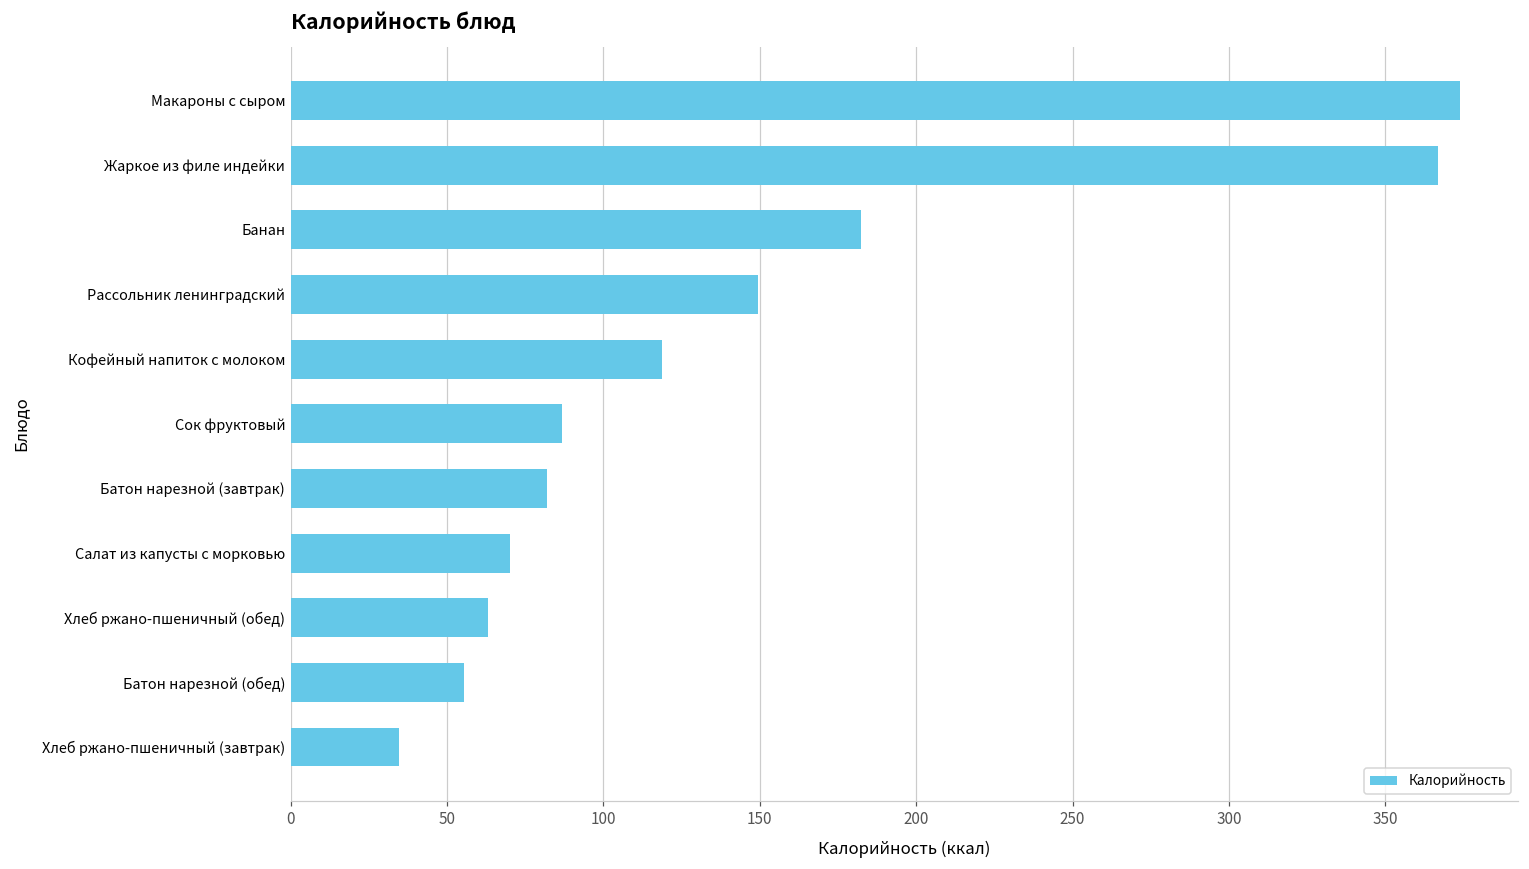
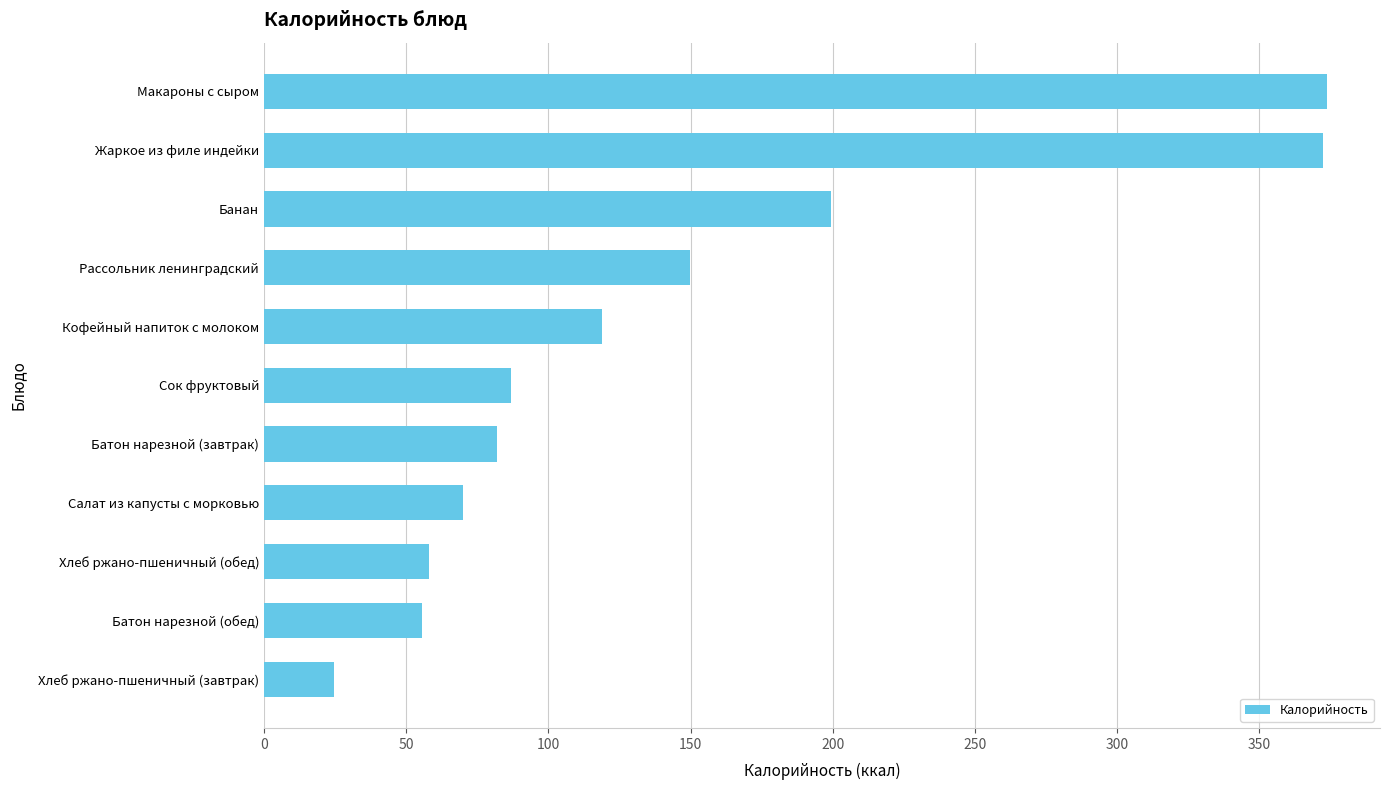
Жаркое из филе индейки: 367 -> 372
Банан: 182 -> 199
Хлеб ржано-пшеничный (обед): 63 -> 58
Хлеб ржано-пшеничный (завтрак): 35 -> 25
